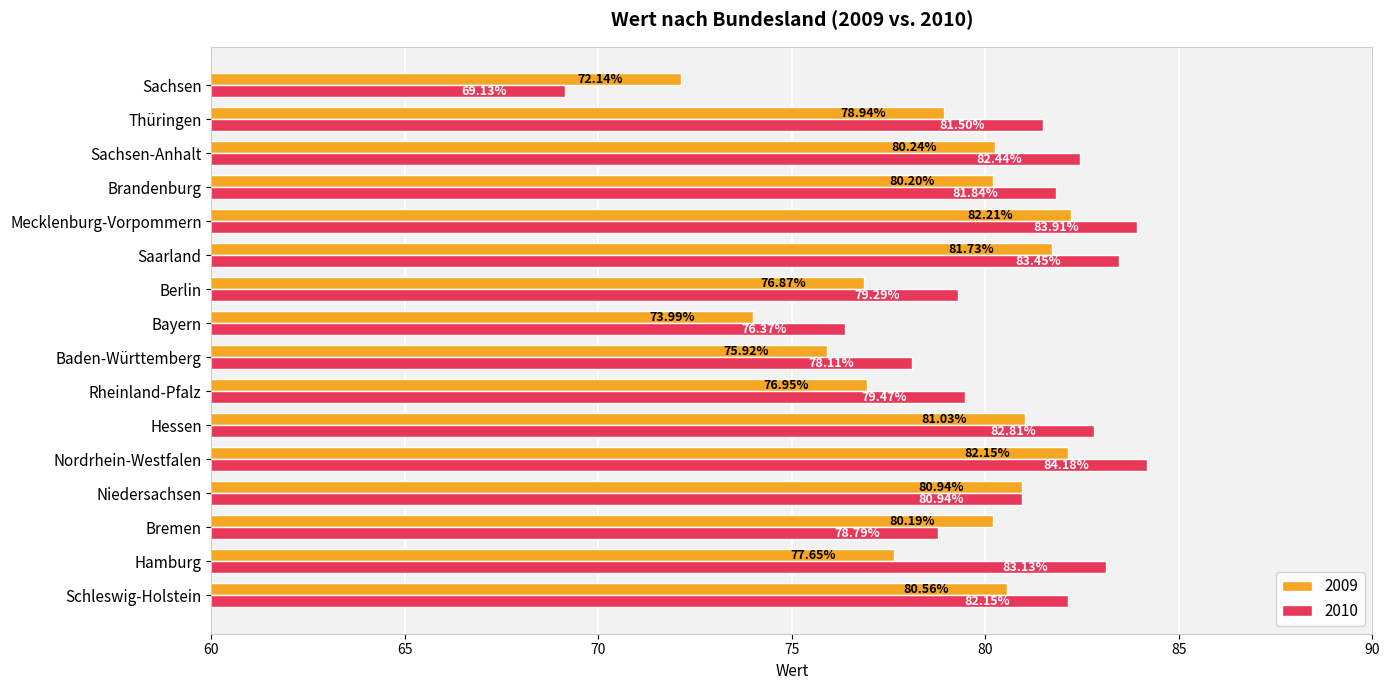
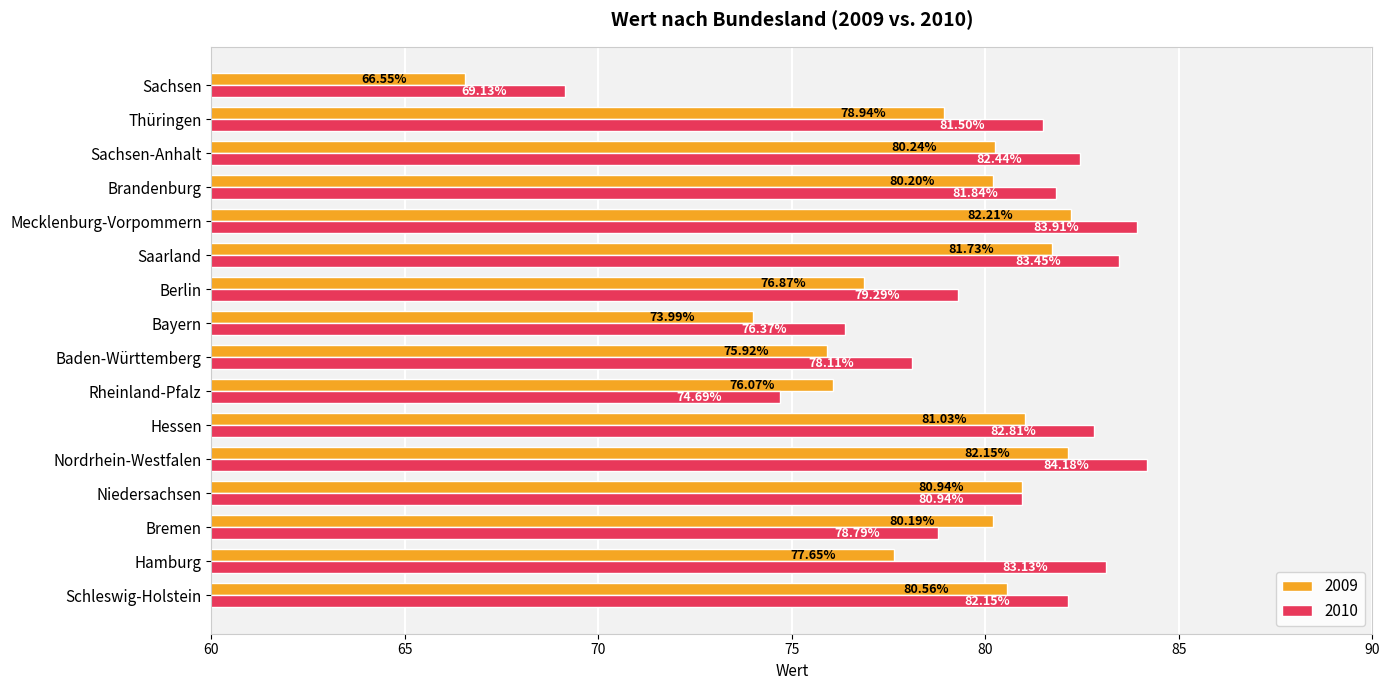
2009, Sachsen: 72.14% -> 66.55%
2009, Rheinland-Pfalz: 76.95% -> 76.07%
2010, Rheinland-Pfalz: 79.47% -> 74.69%
